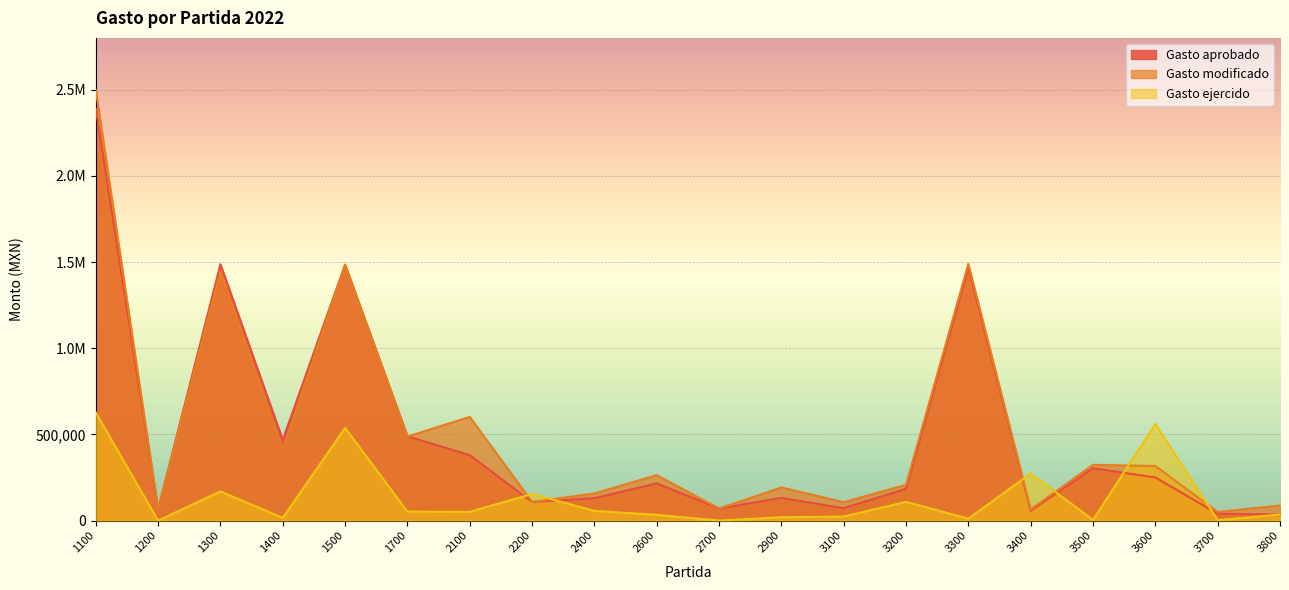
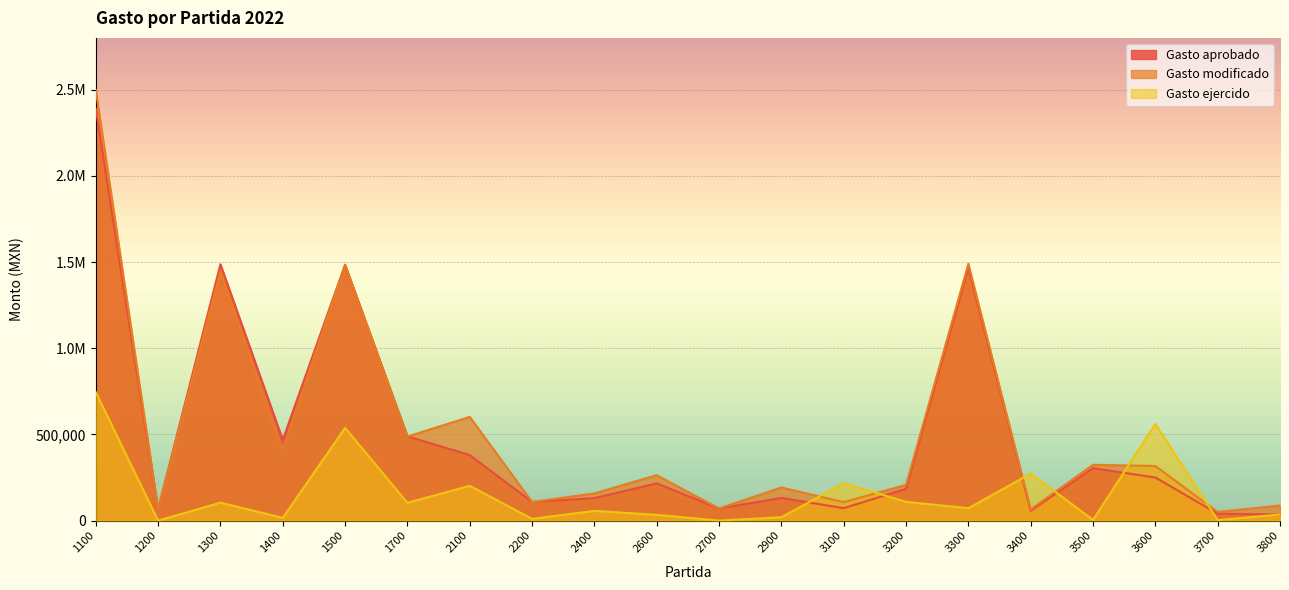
Gasto ejercido, 1100: 630,000 -> 750,000
Gasto ejercido, 1300: 170,000 -> 100,000
Gasto ejercido, 1700: 50,000 -> 100,000
Gasto ejercido, 2100: 50,000 -> 200,000
Gasto ejercido, 2200: 150,000 -> 10,000
Gasto ejercido, 3100: 20,000 -> 220,000
Gasto ejercido, 3300: 10,000 -> 70,000
